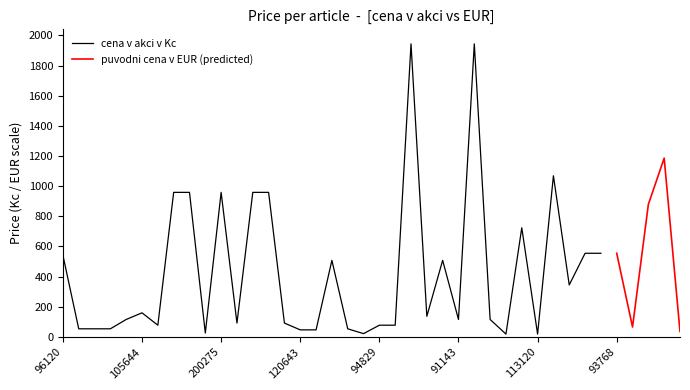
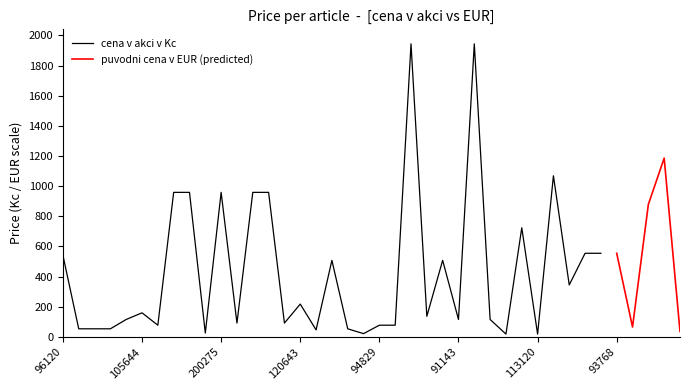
cena v akci v Kc, 120643: 50 -> 220
